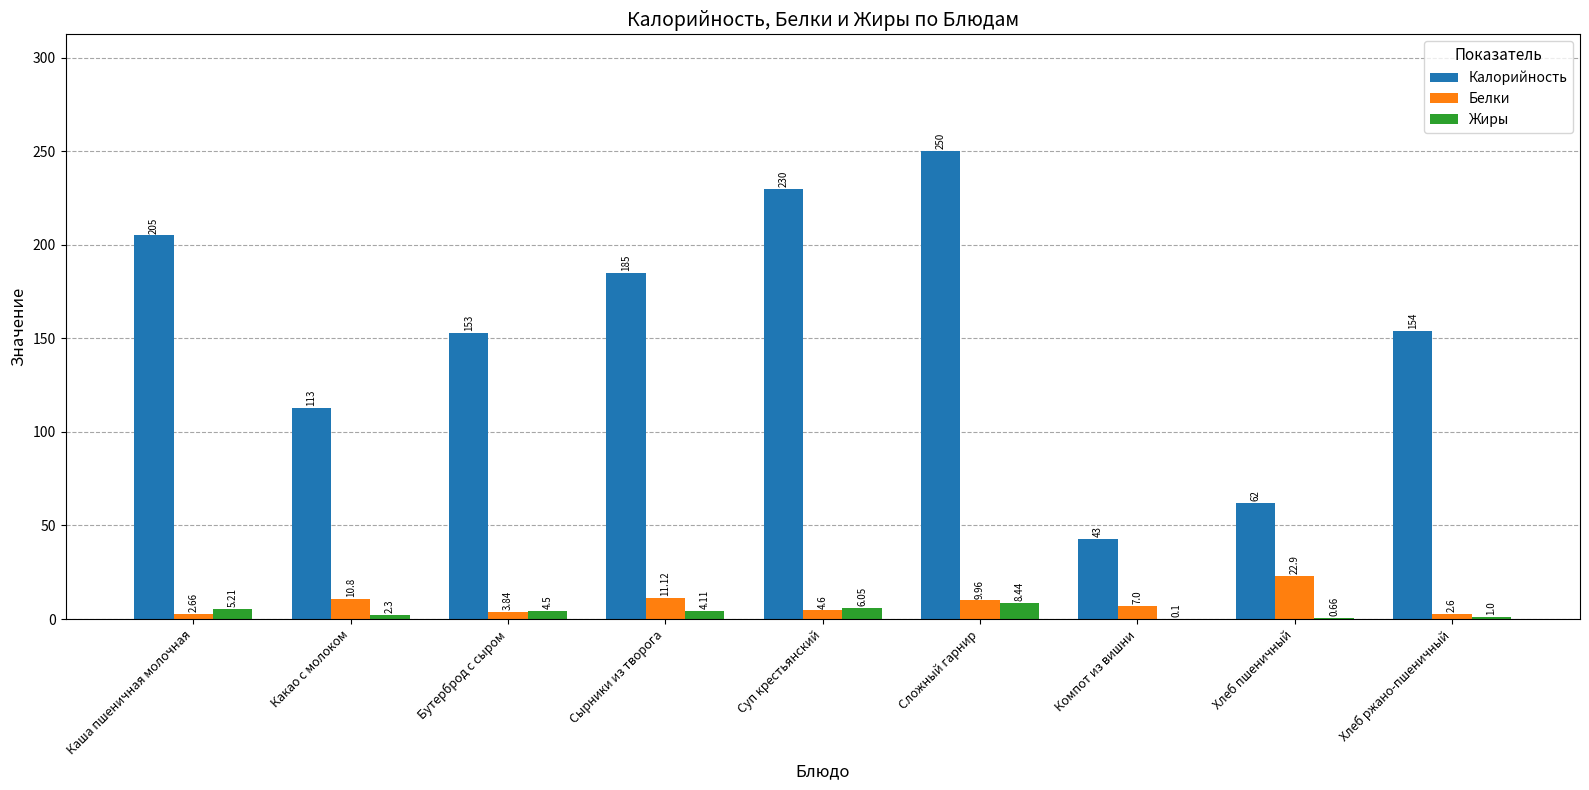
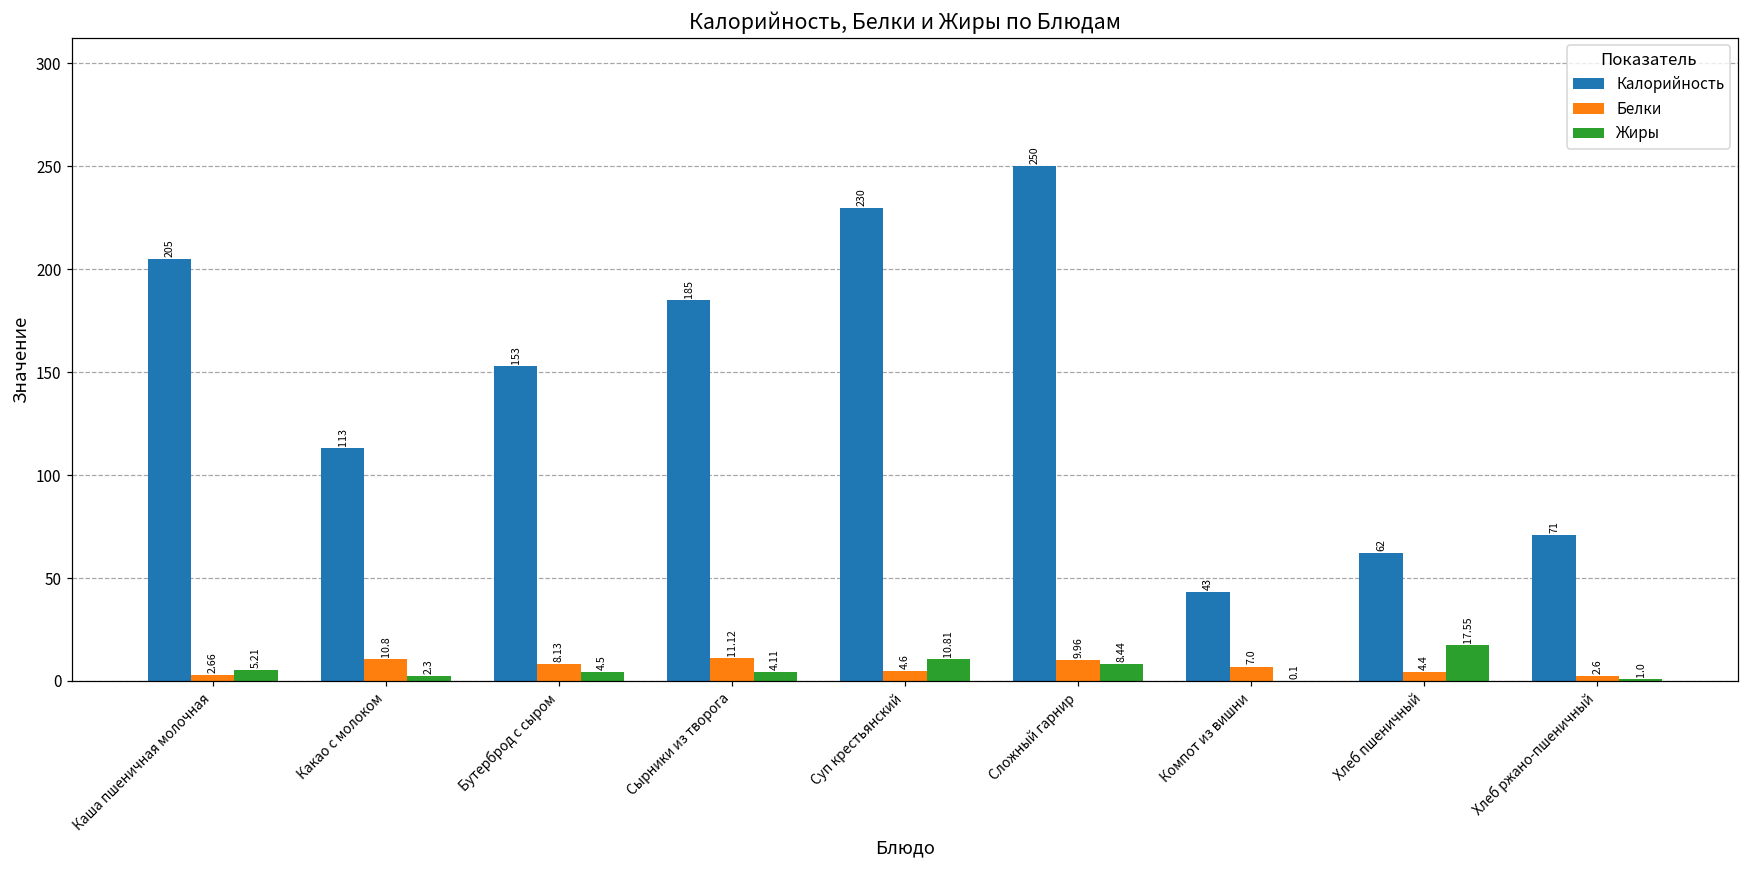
Белки, Бутерброд с сыром: 3.84 -> 8.13
Жиры, Суп крестьянский: 6.05 -> 10.81
Белки, Хлеб пшеничный: 22.9 -> 4.4
Жиры, Хлеб пшеничный: 0.66 -> 17.55
Калорийность, Хлеб ржано-пшеничный: 154 -> 71
